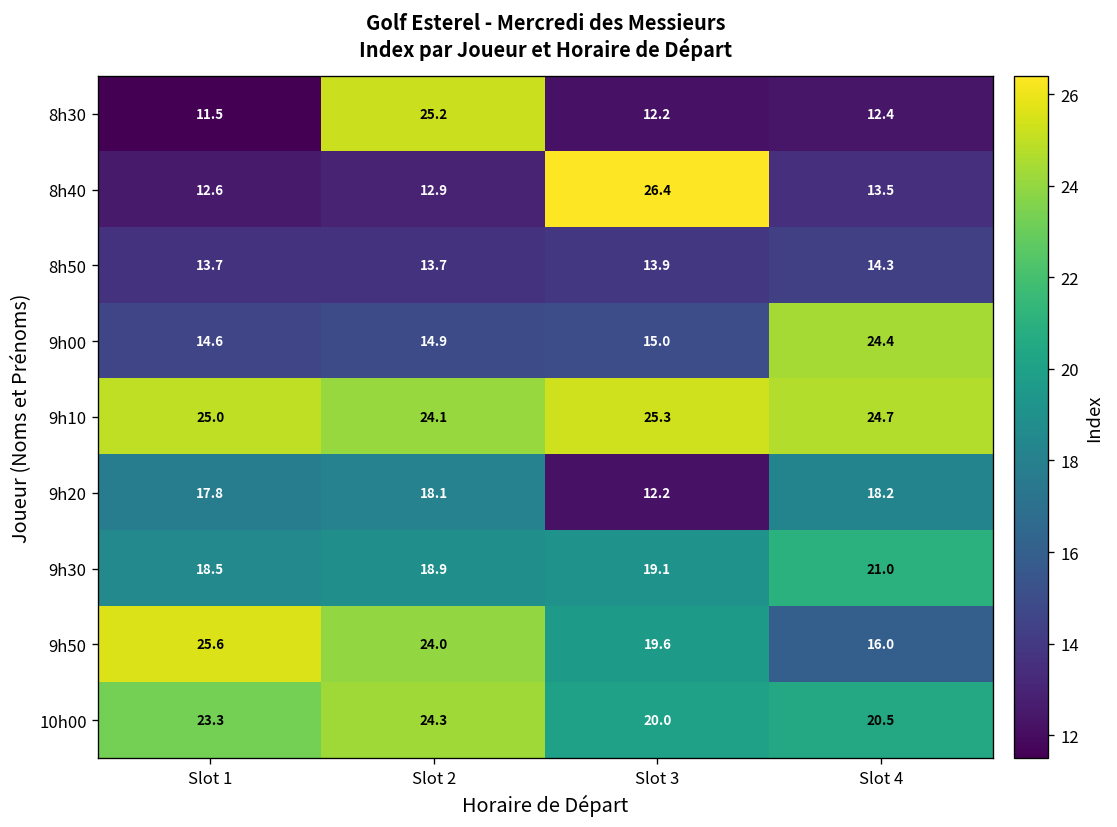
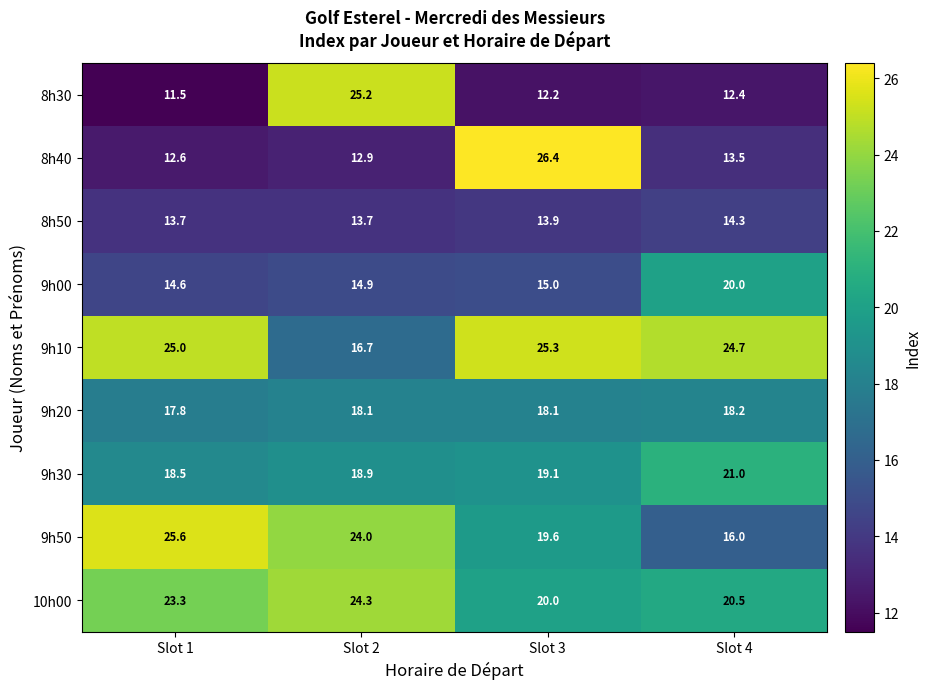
9h00, Slot 4: 24.4 -> 20.0
9h10, Slot 2: 24.1 -> 16.7
9h20, Slot 3: 12.2 -> 18.1
